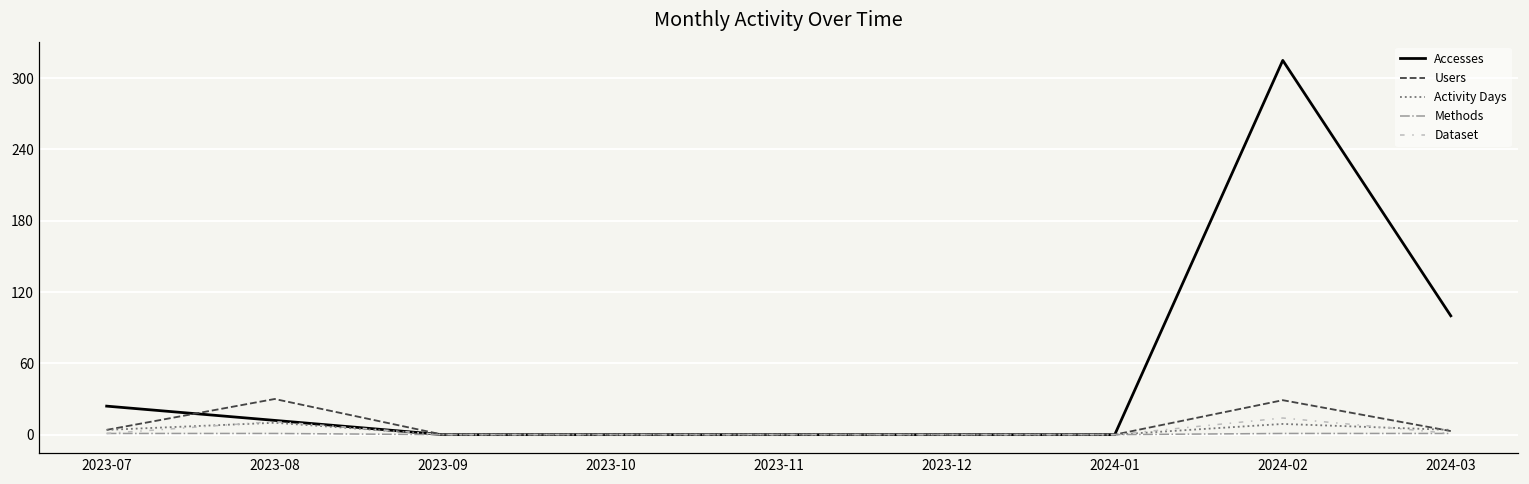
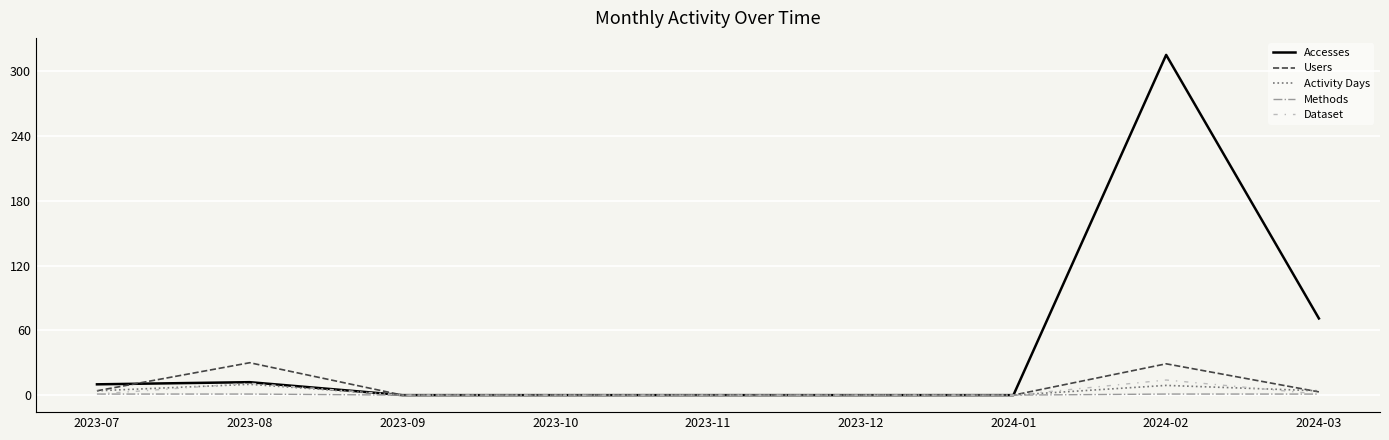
Accesses, 2023-07: 24 -> 10
Accesses, 2024-03: 100 -> 71
